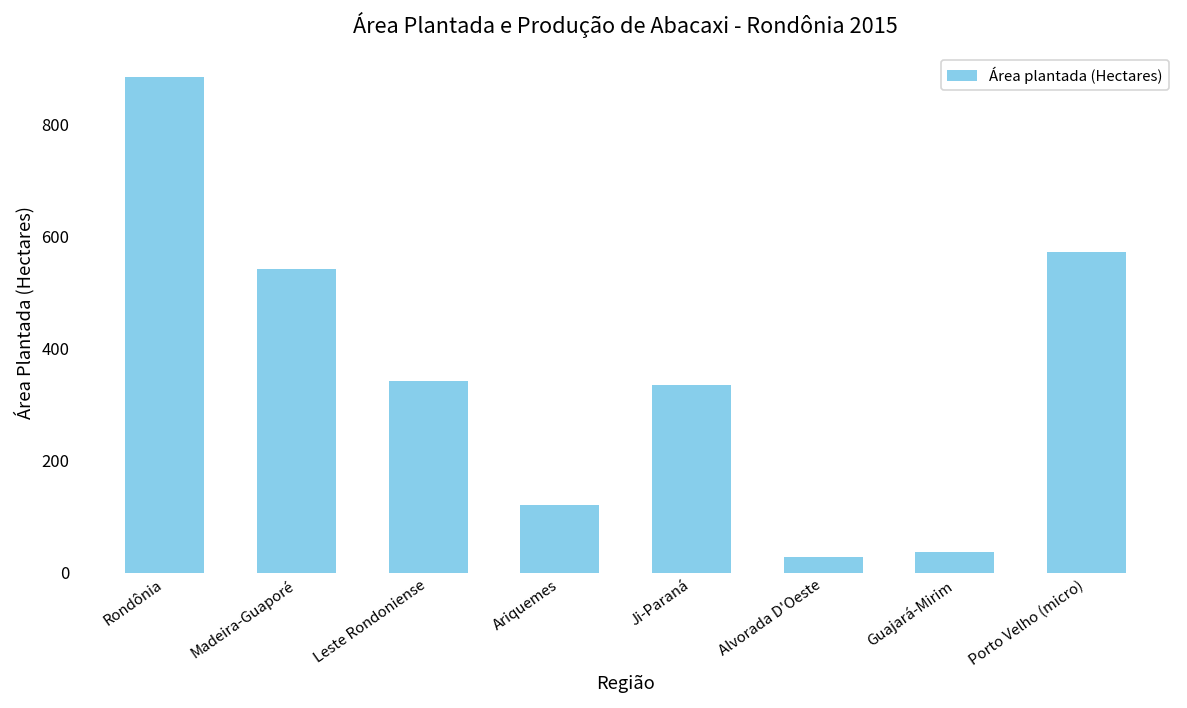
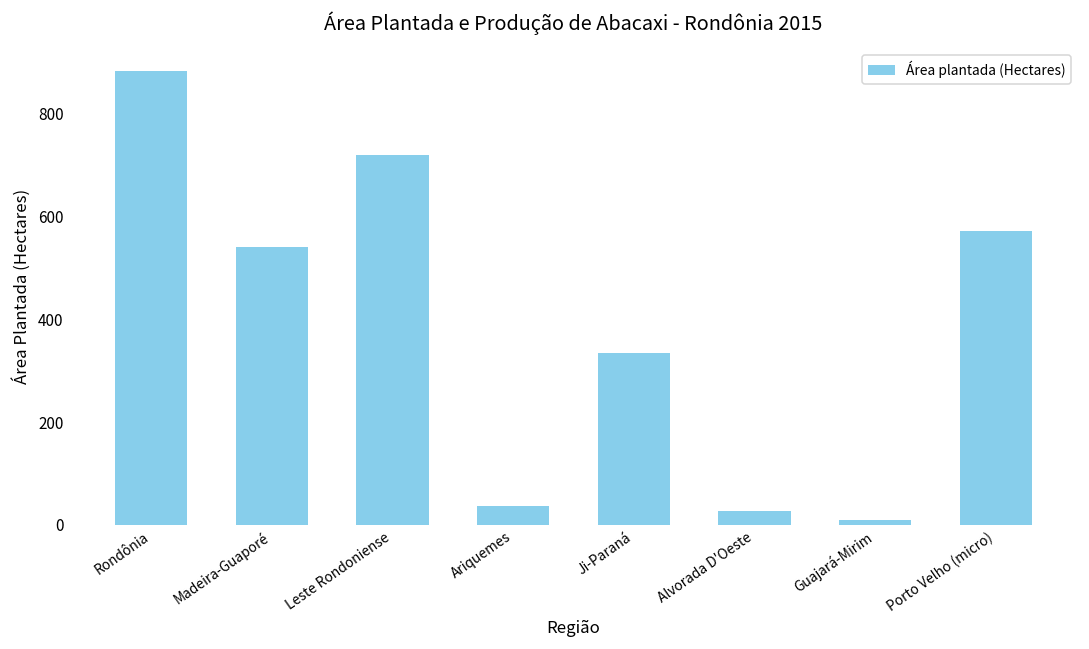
Leste Rondoniense: 340 -> 720
Ariquemes: 120 -> 40
Guajará-Mirim: 40 -> 10
